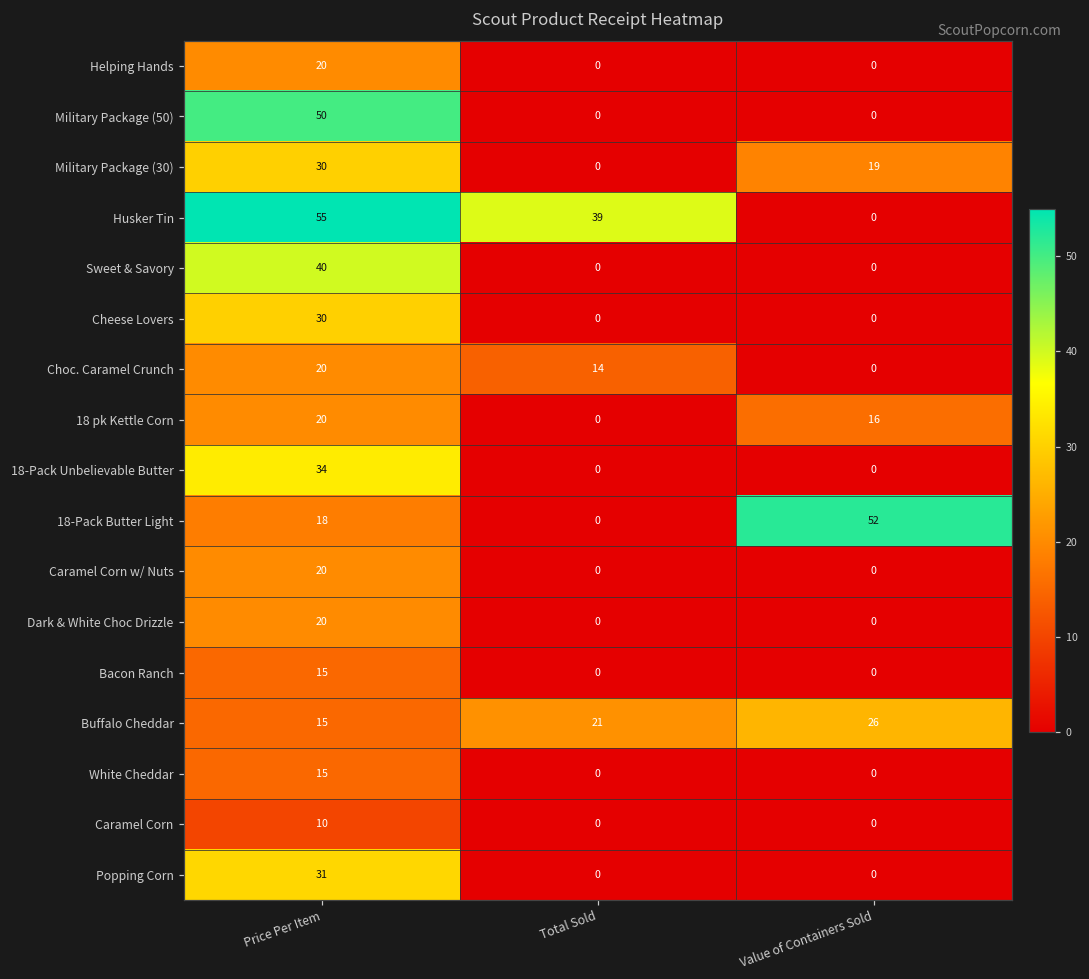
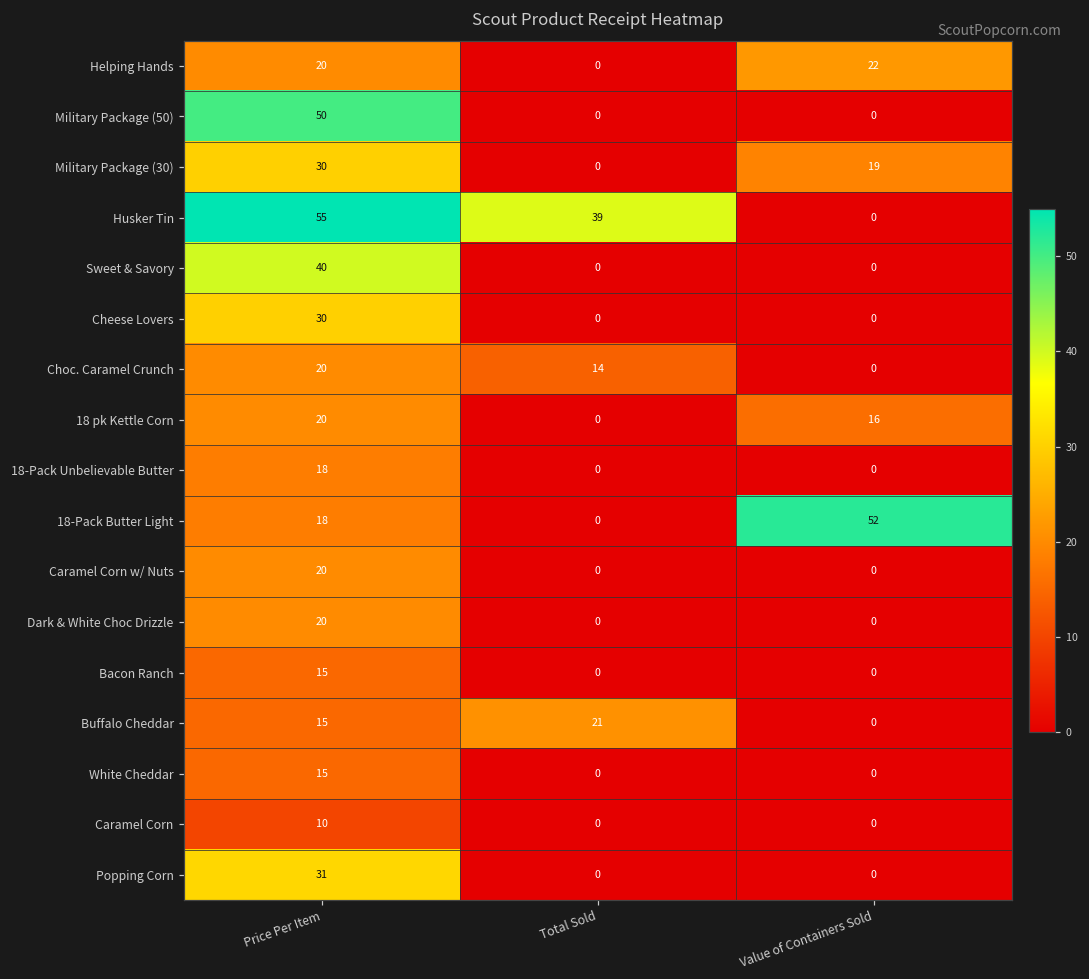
Helping Hands, Value of Containers Sold: 0 -> 22
18-Pack Unbelievable Butter, Price Per Item: 34 -> 18
Buffalo Cheddar, Value of Containers Sold: 26 -> 0
